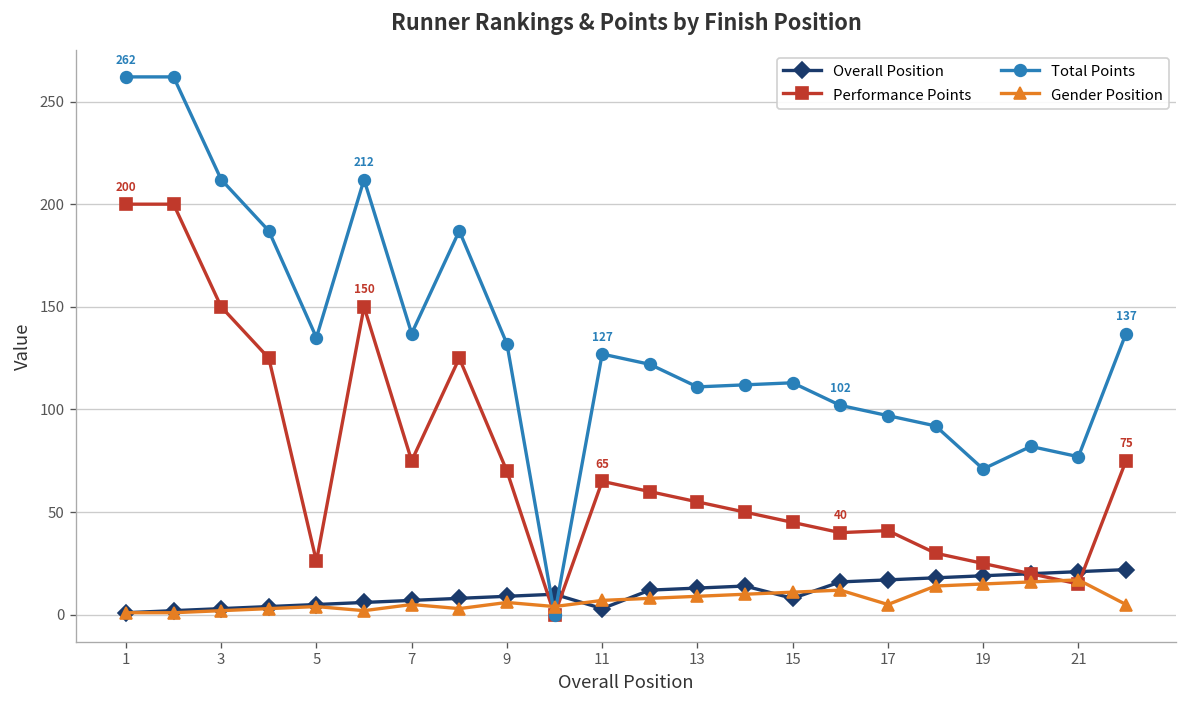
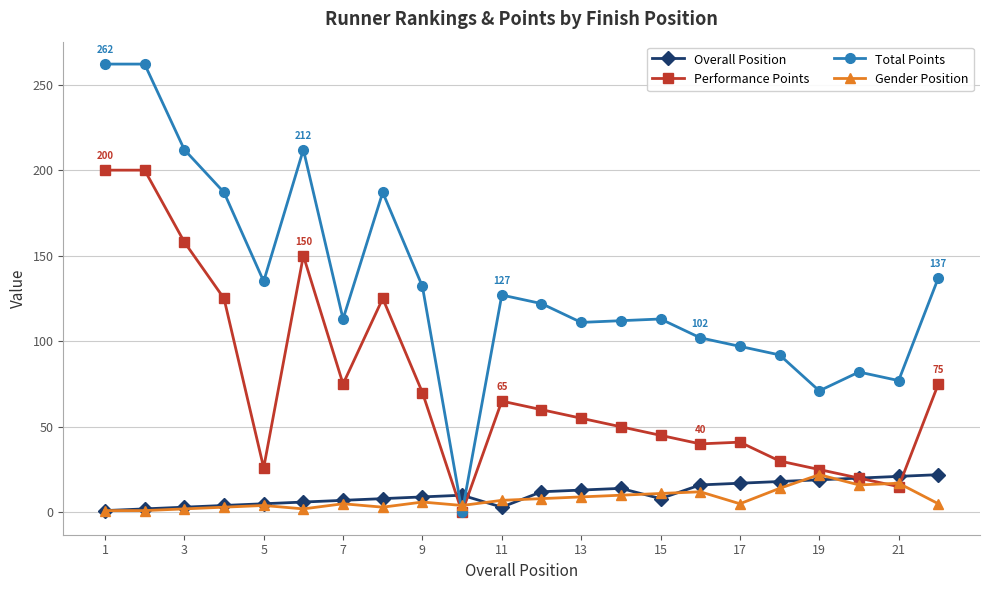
Performance Points, 3: 150 -> 158
Total Points, 7: 137 -> 113
Gender Position, 19: 15 -> 22
